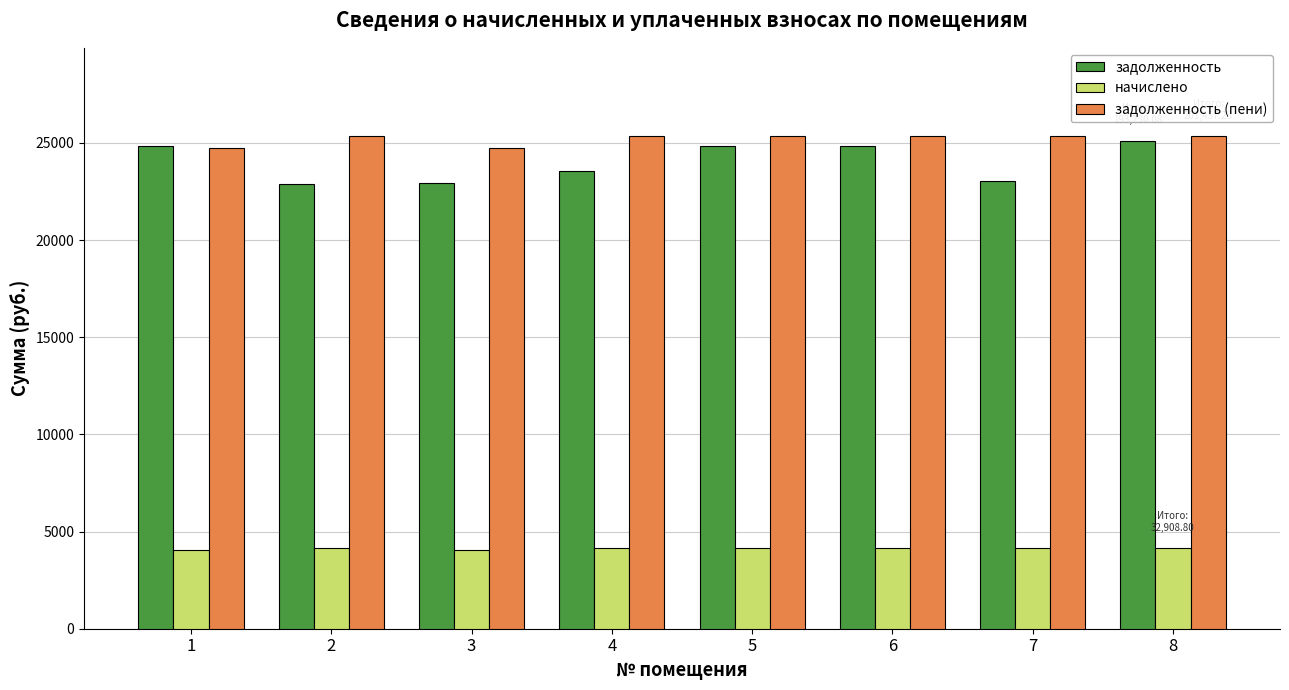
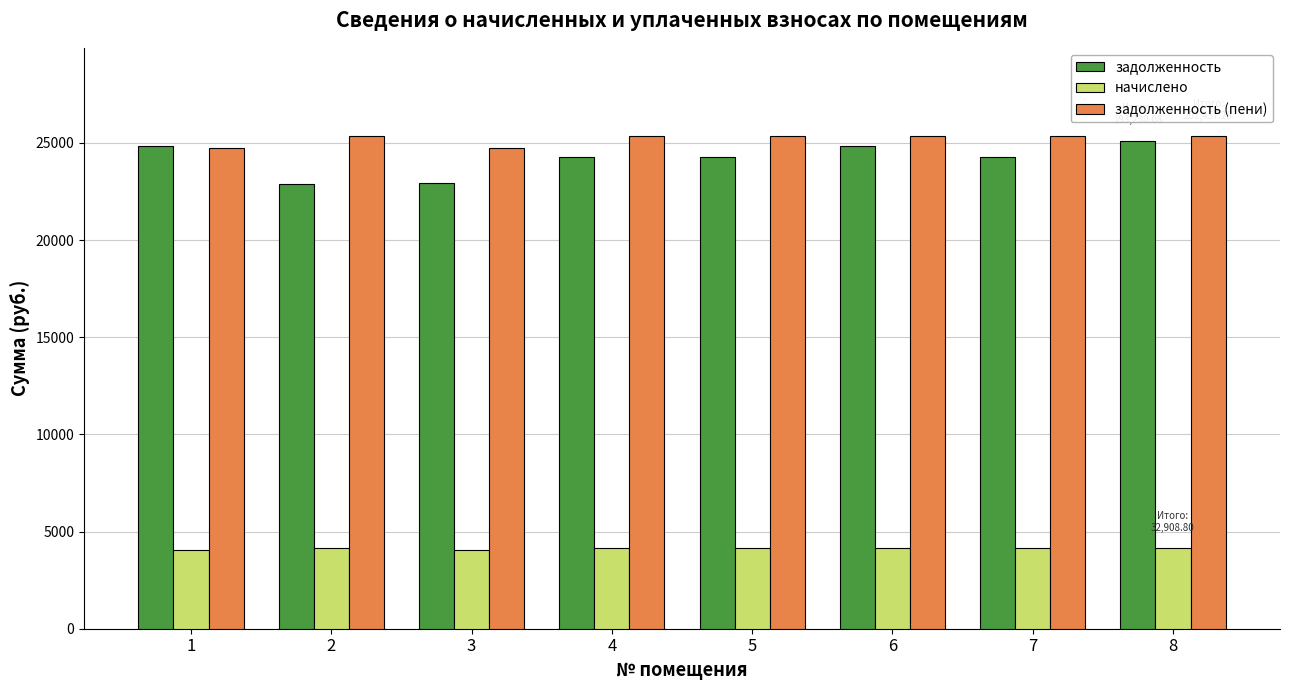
задолженность, 4: 23600 -> 24300
задолженность, 5: 24900 -> 24300
задолженность, 7: 23000 -> 24300
